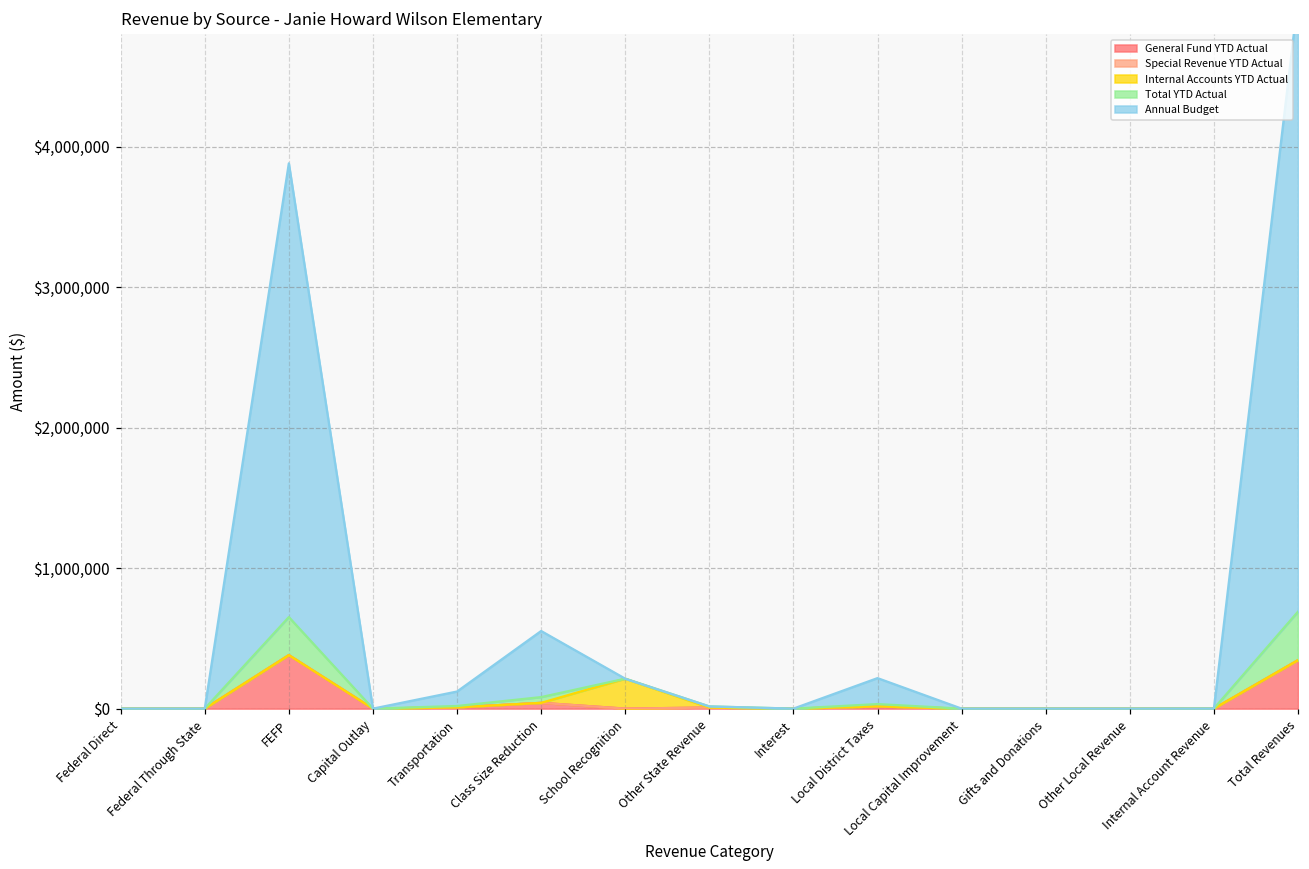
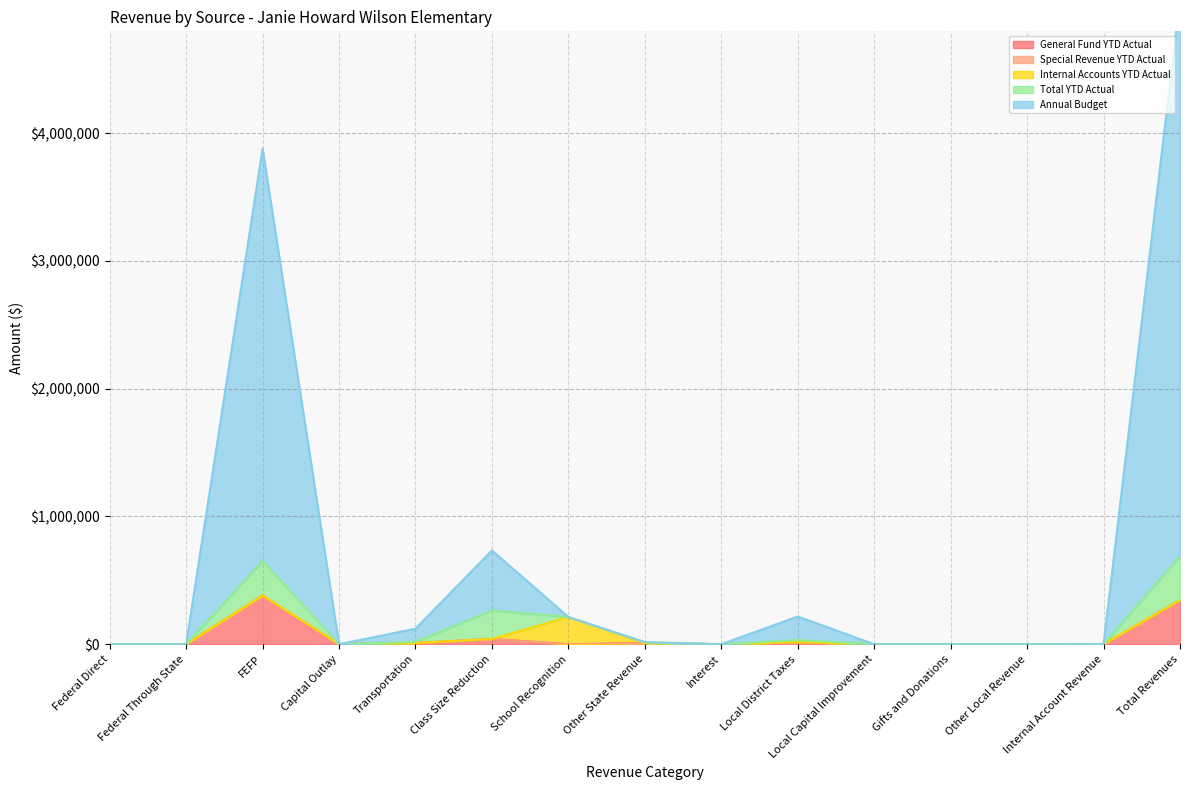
Total YTD Actual, Class Size Reduction: $40,000 -> $220,000
